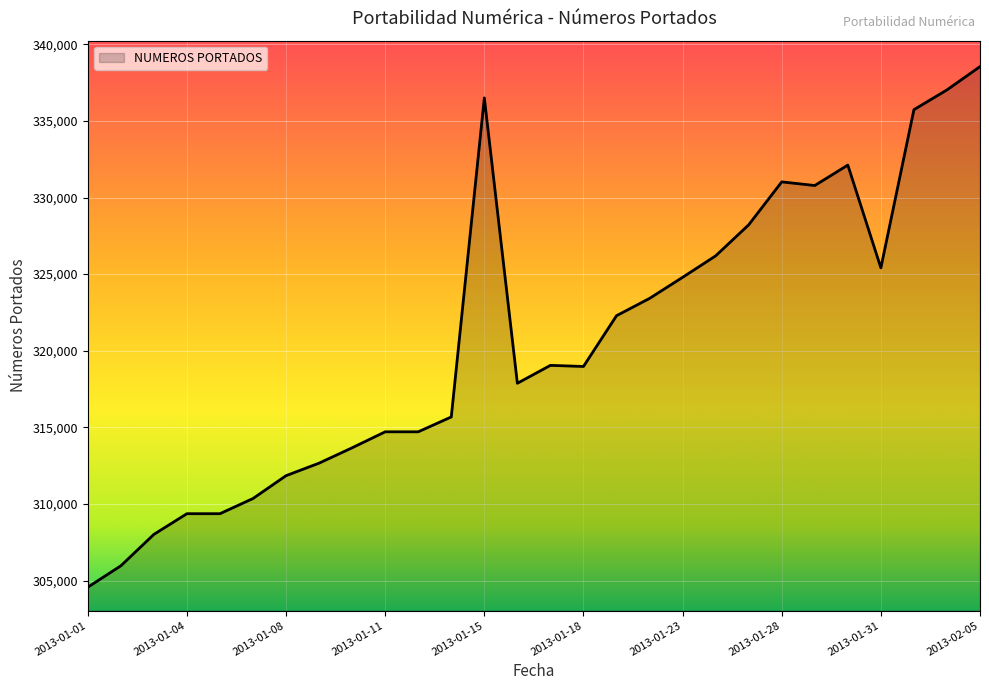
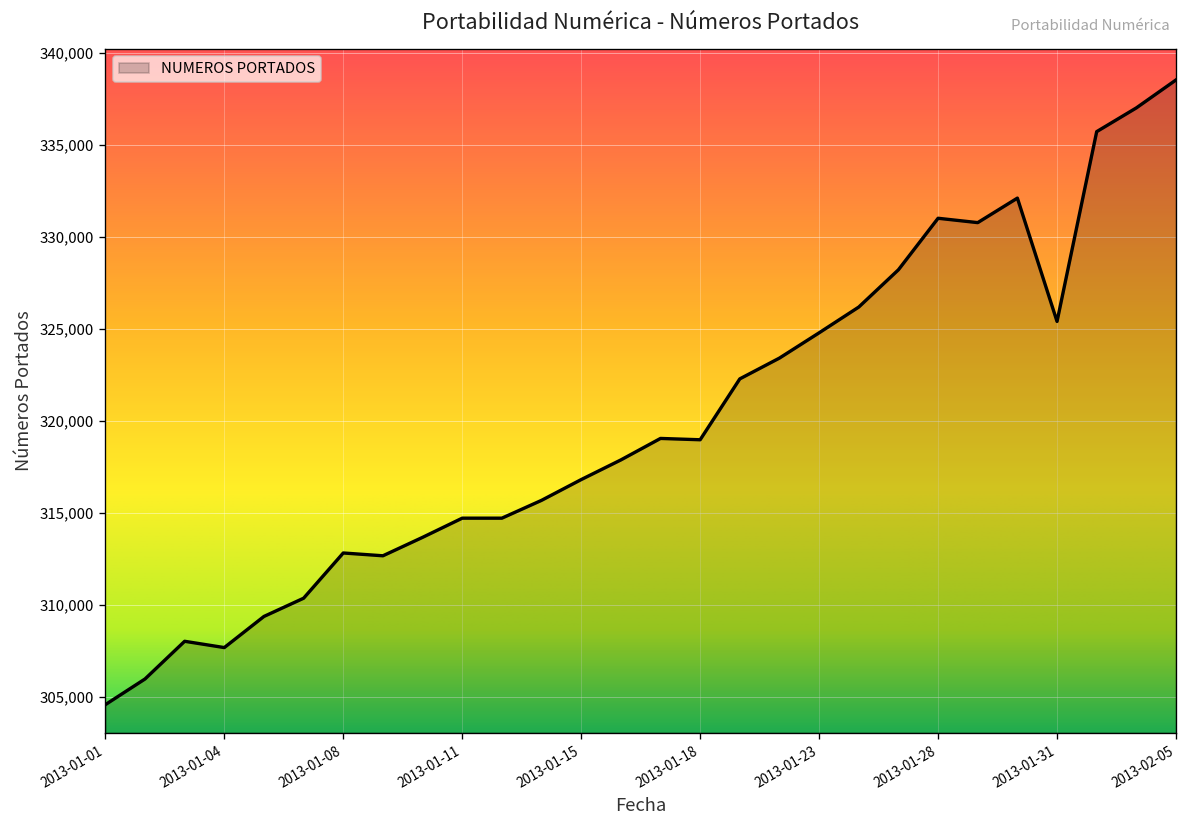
2013-01-04: 309,400 -> 307,700
2013-01-08: 311,900 -> 312,800
2013-01-15: 336,500 -> 316,800
